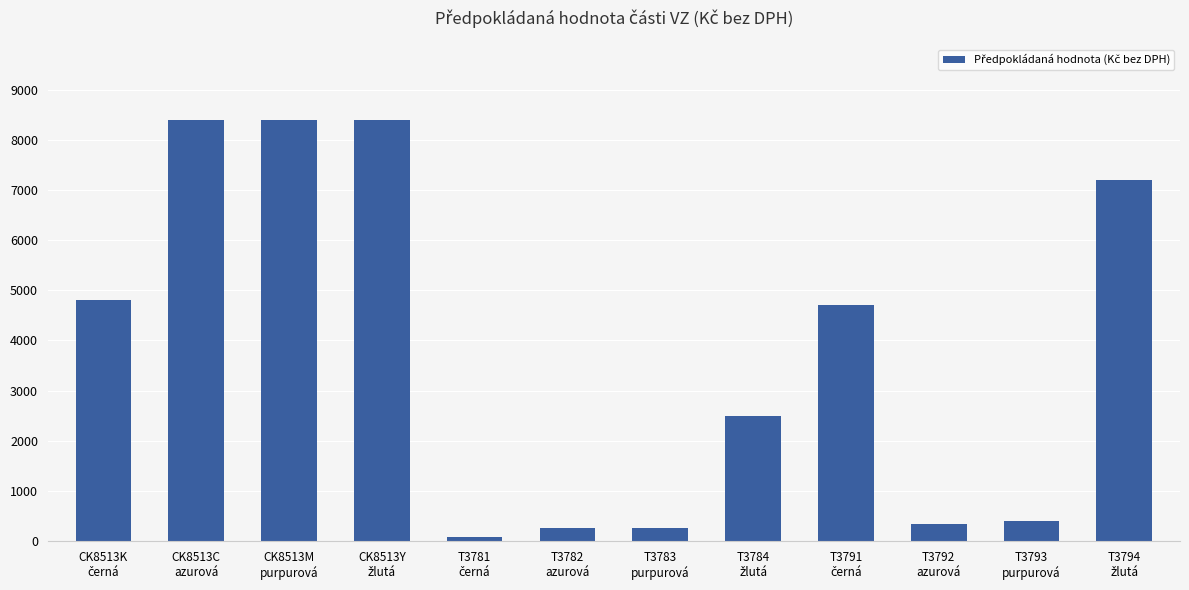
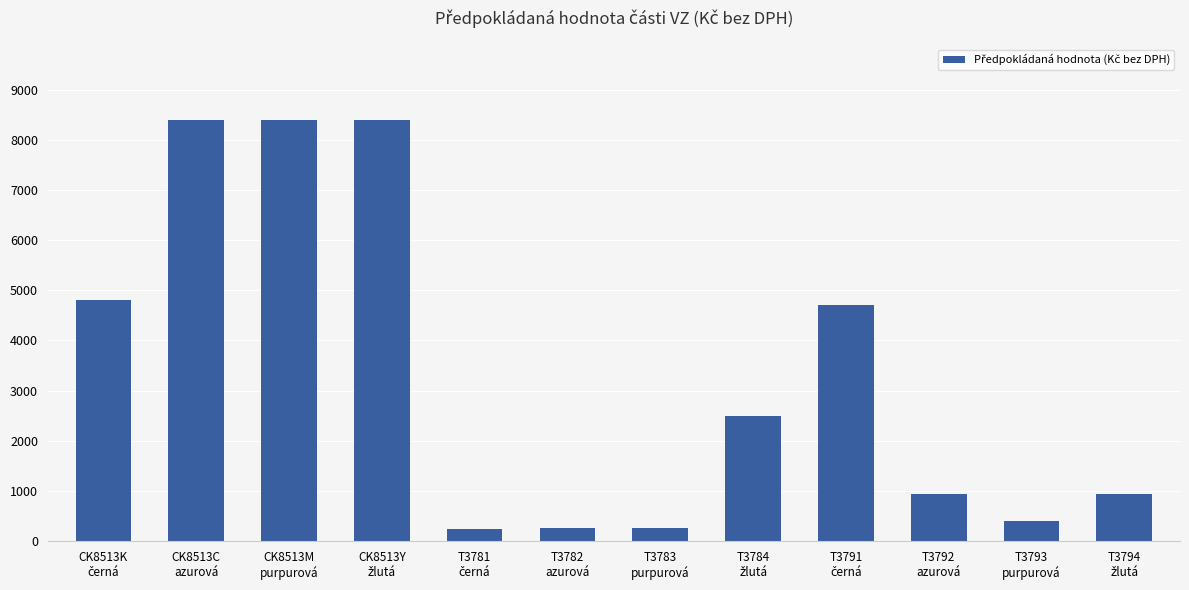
T3781 černá: 100 -> 300
T3792 azurová: 300 -> 900
T3794 žlutá: 7200 -> 900
